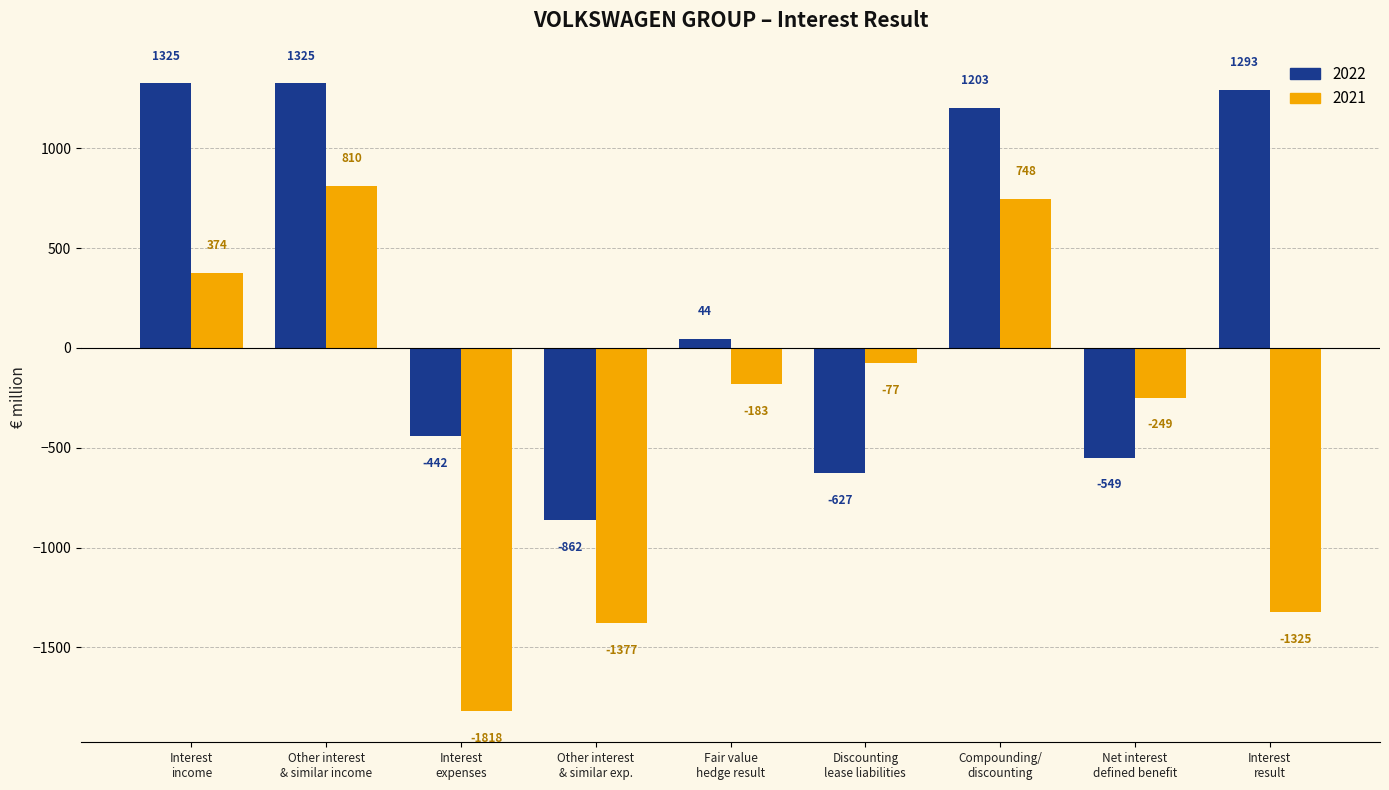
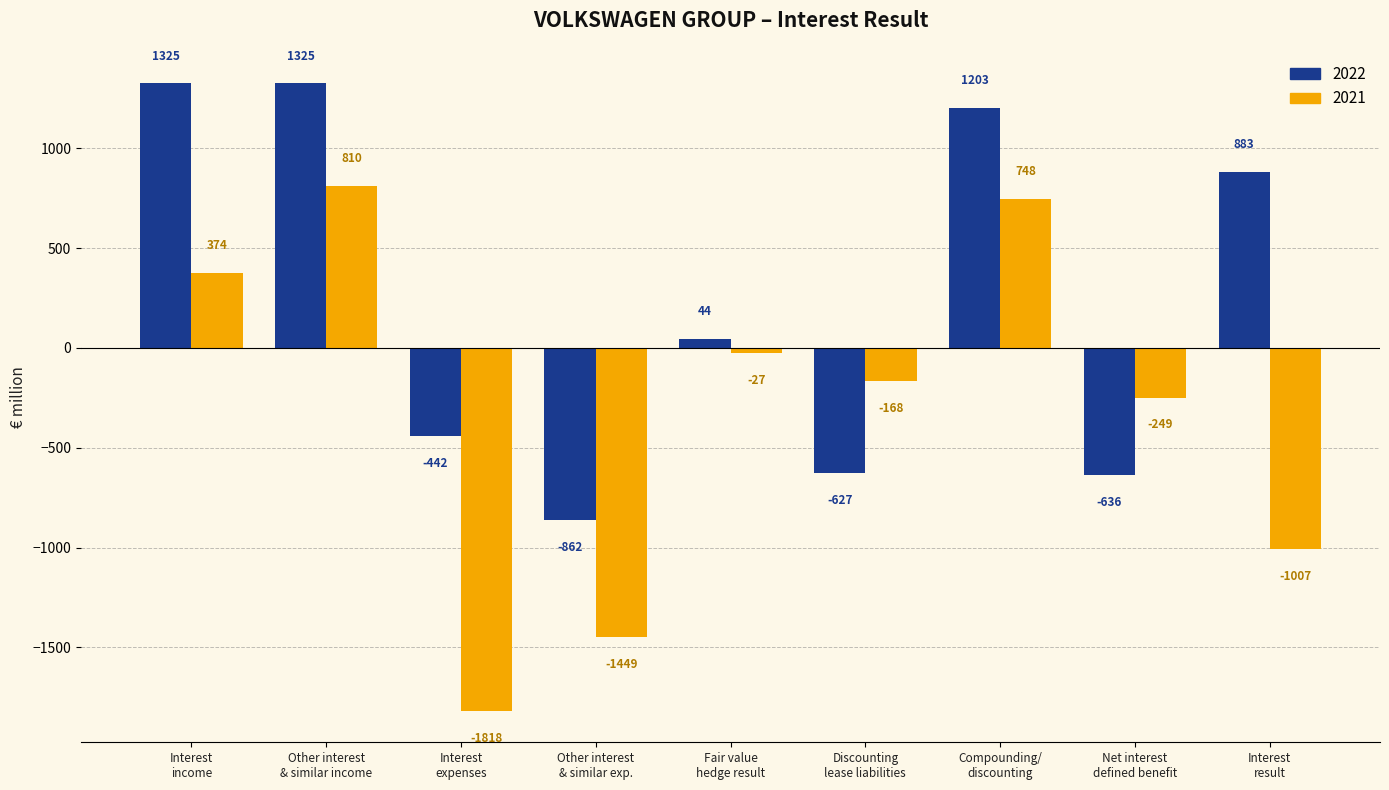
2021, Other interest & similar exp.: -1377 -> -1449
2021, Fair value hedge result: -183 -> -27
2021, Discounting lease liabilities: -77 -> -168
2022, Net interest defined benefit: -549 -> -636
2022, Interest result: 1293 -> 883
2021, Interest result: -1325 -> -1007
